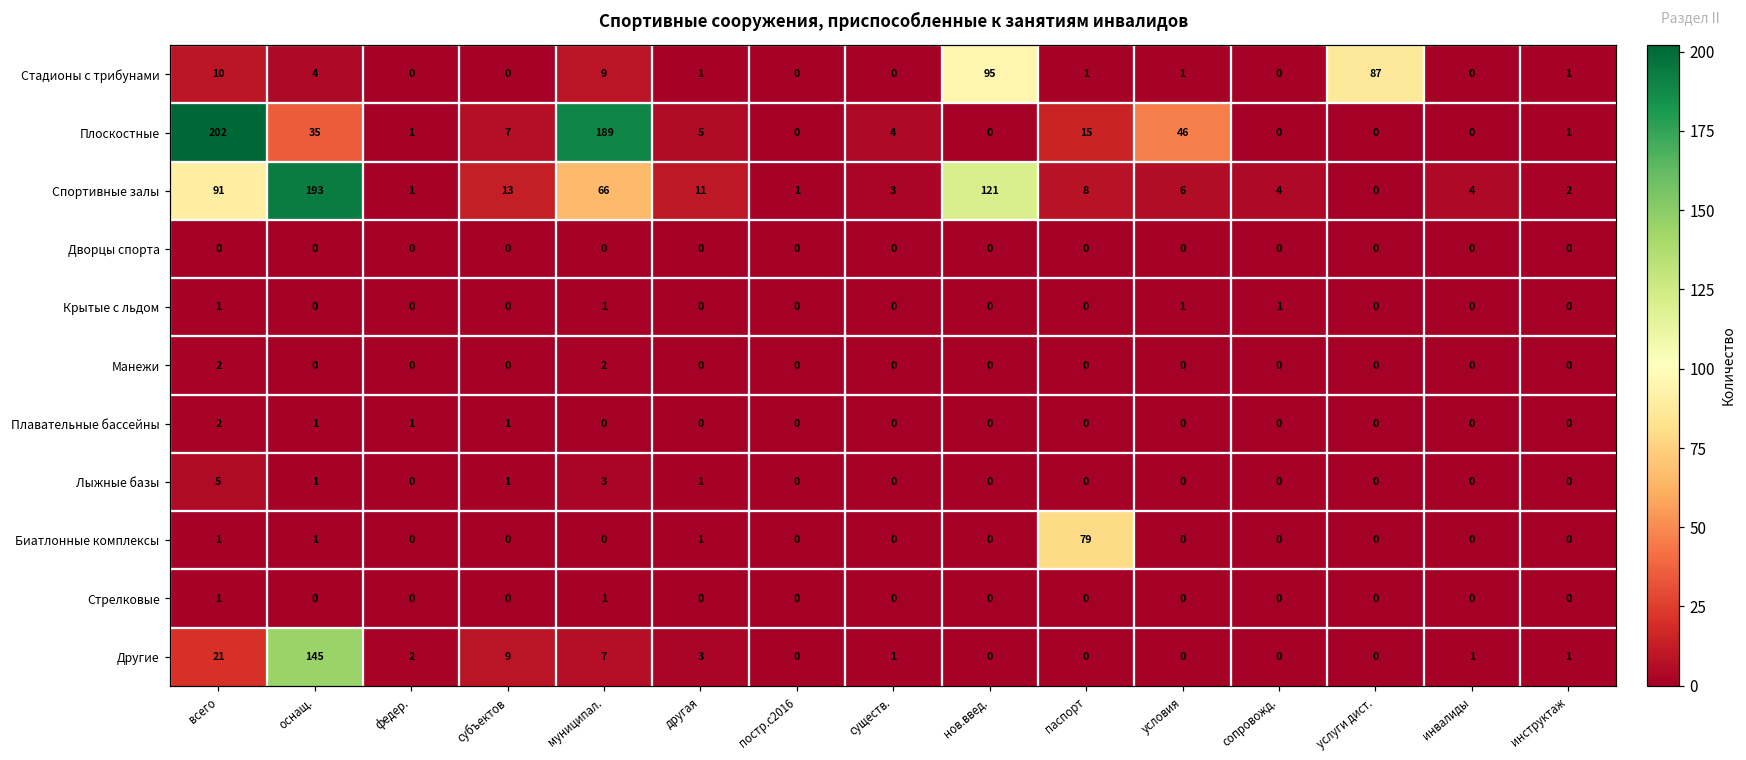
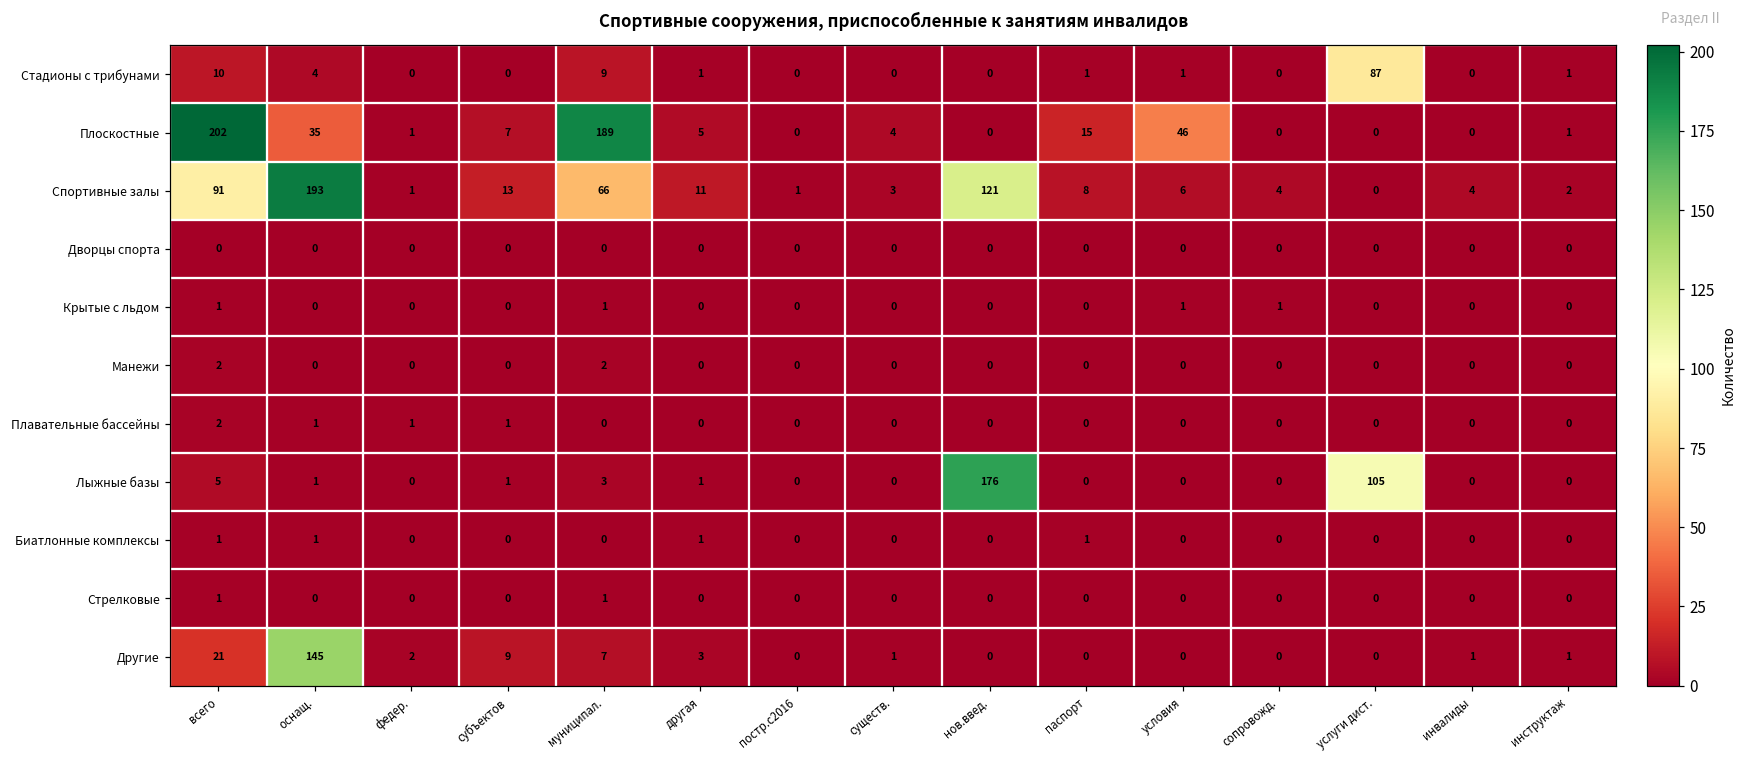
Стадионы с трибунами, нов.введ.: 95 -> 0
Лыжные базы, нов.введ.: 0 -> 176
Лыжные базы, услуги дист.: 0 -> 105
Биатлонные комплексы, паспорт: 79 -> 1
